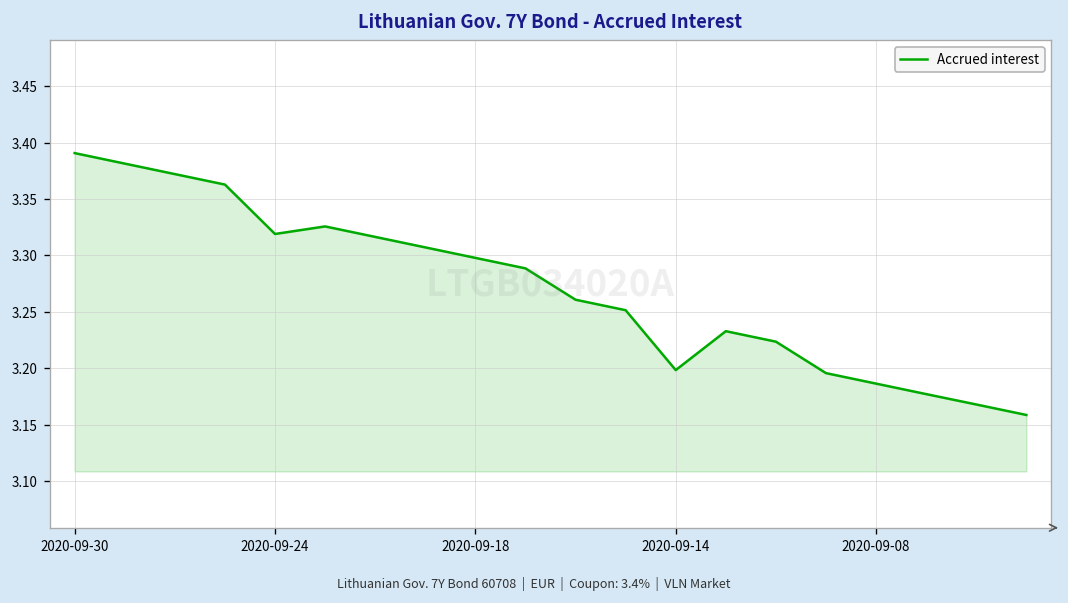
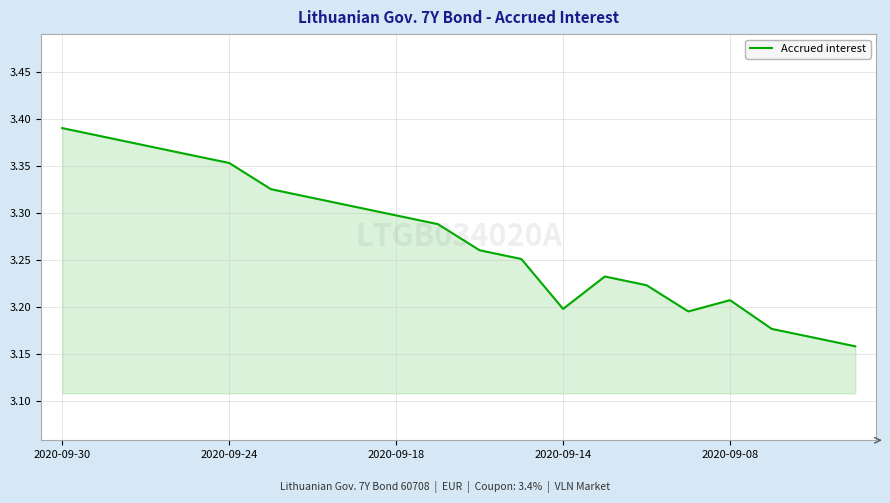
2020-09-24: 3.32 -> 3.35
2020-09-08: 3.19 -> 3.21
